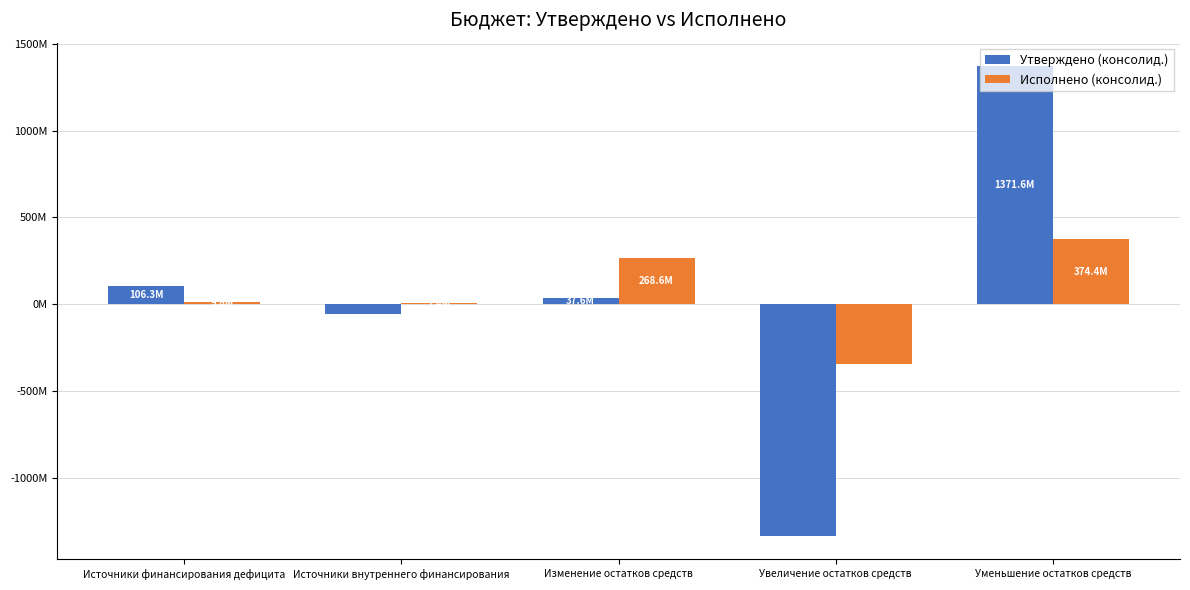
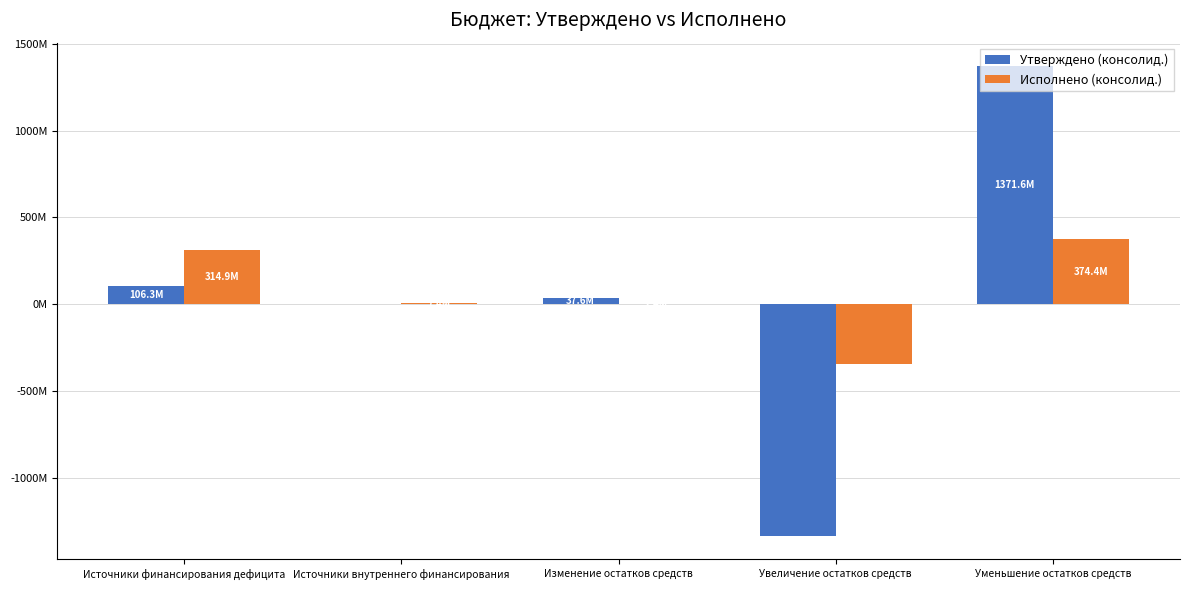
Исполнено (консолид.), Источники финансирования дефицита: 10000000 -> 310000000
Утверждено (консолид.), Источники внутреннего финансирования: -60000000 -> 0
Исполнено (консолид.), Изменение остатков средств: 270000000 -> 0
